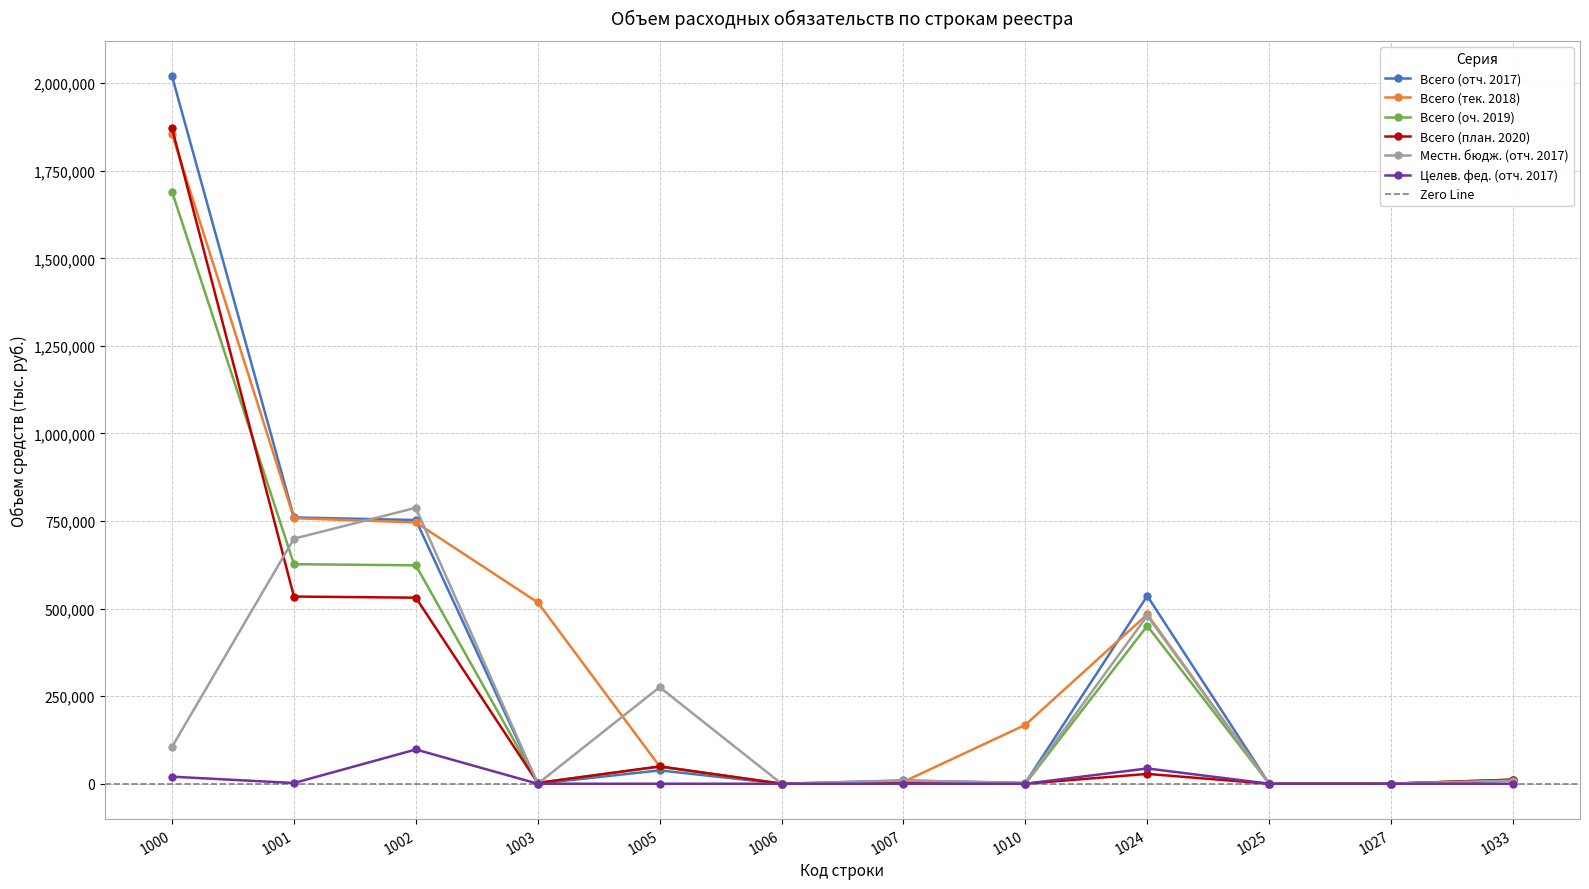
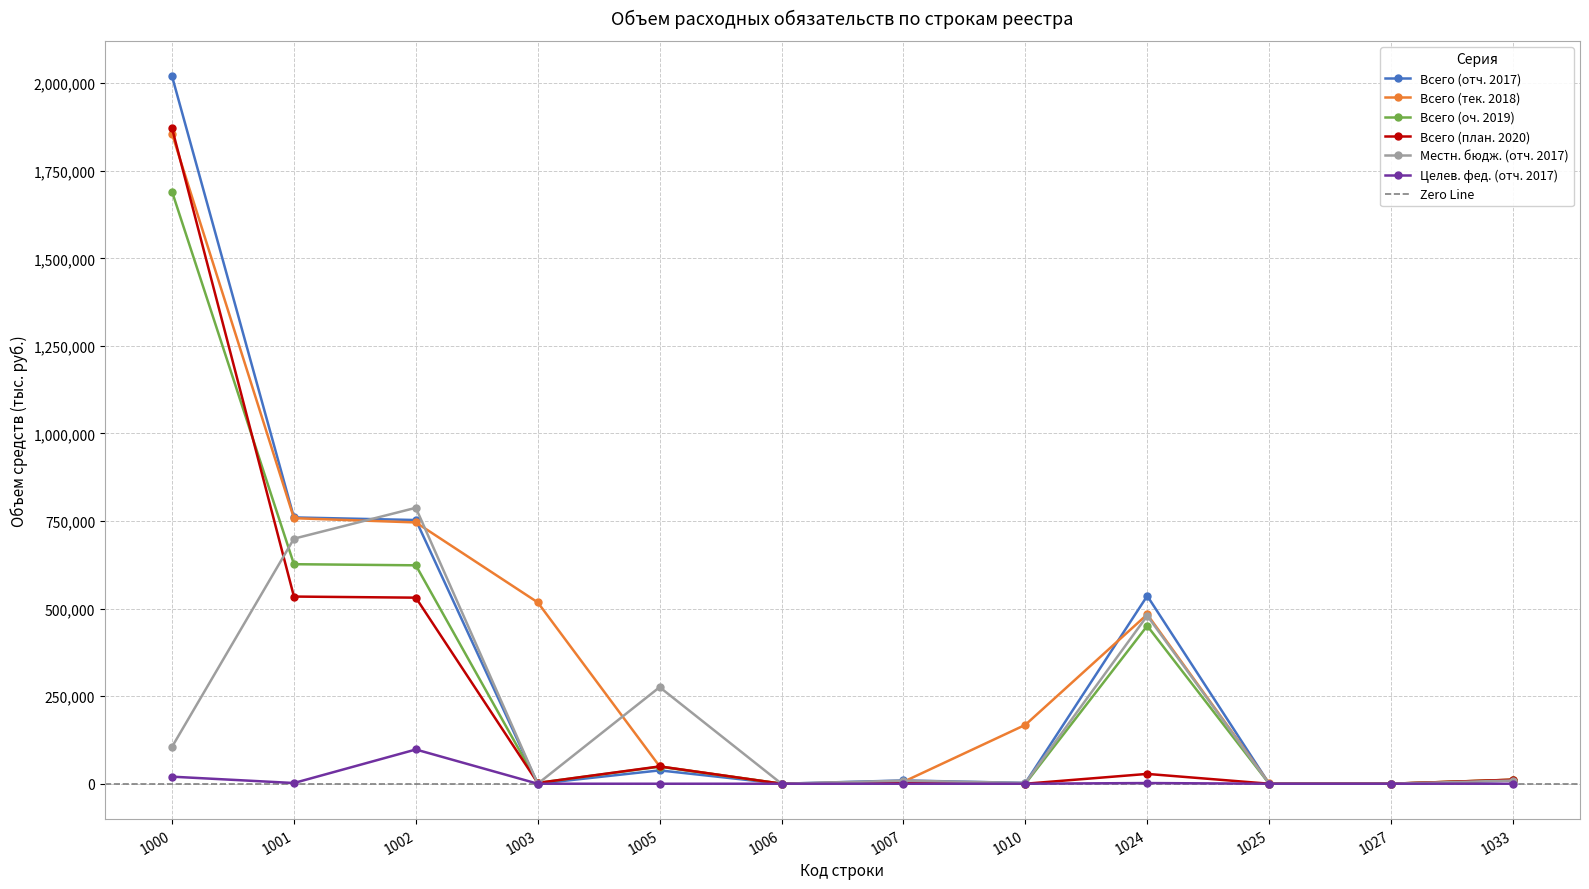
Целев. фед. (отч. 2017), 1024: 40,000 -> 0
